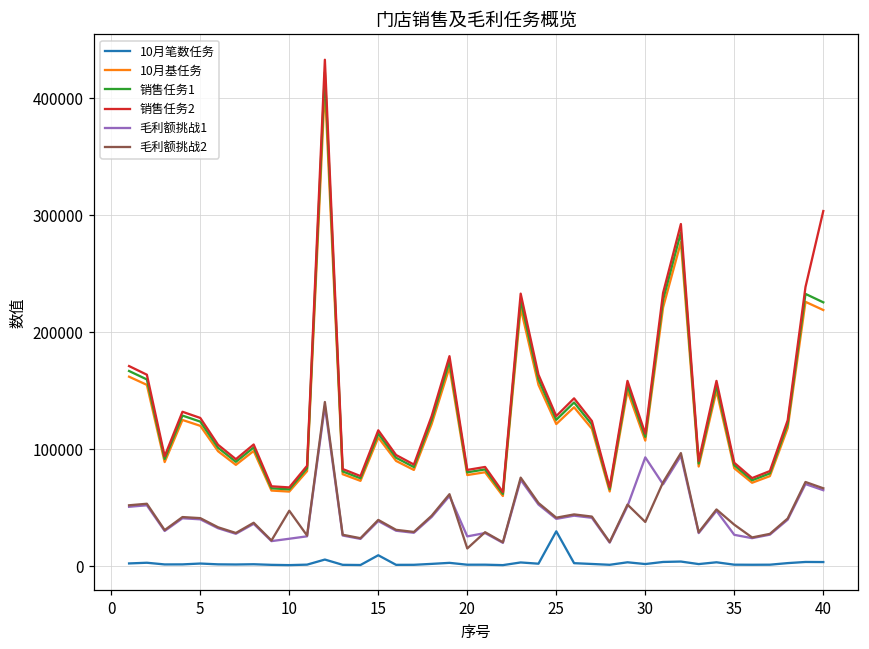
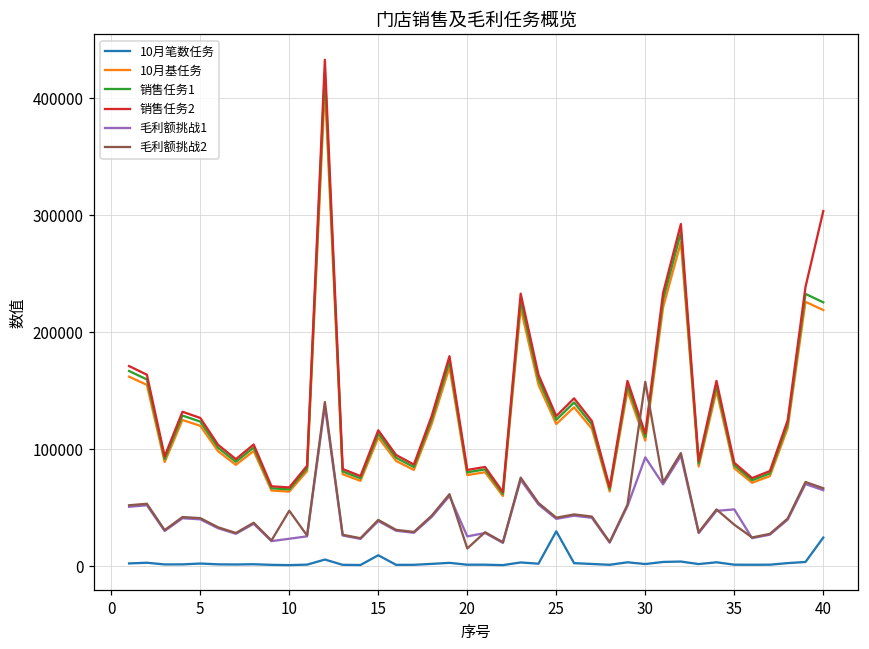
毛利额挑战2, 30: 38000 -> 158000
毛利额挑战1, 35: 27000 -> 49000
10月笔数任务, 40: 4000 -> 24000
